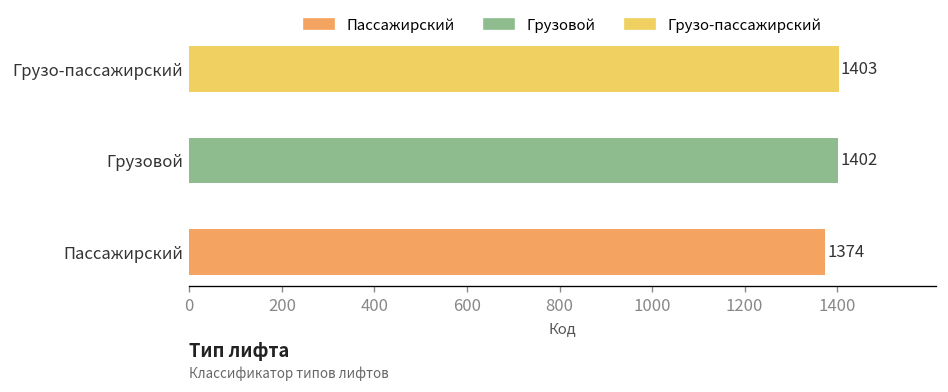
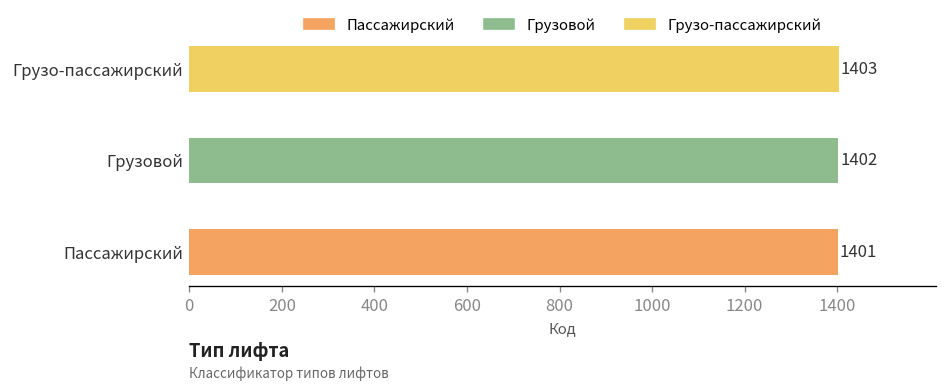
Пассажирский: 1374 -> 1401
